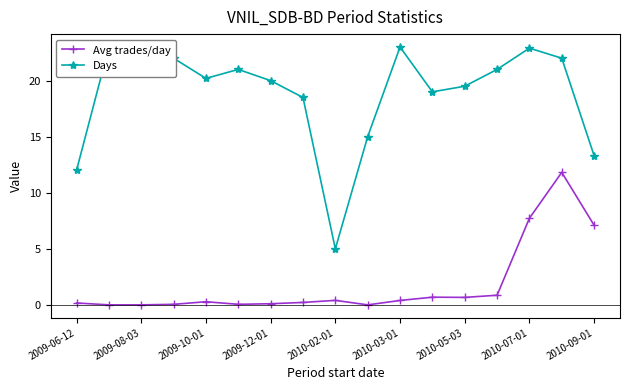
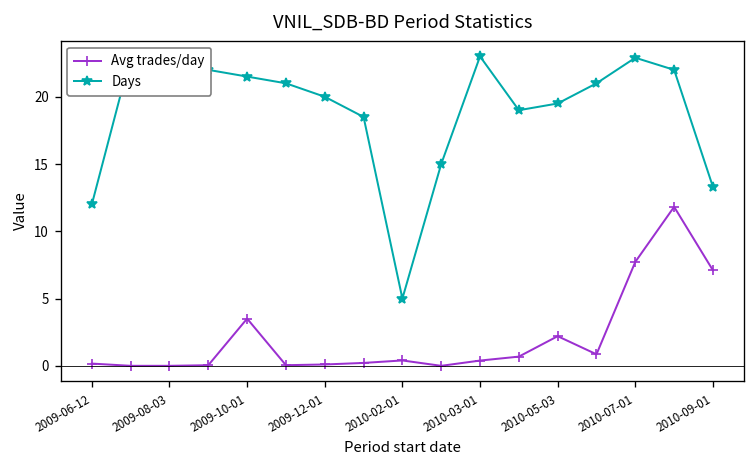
Avg trades/day, 2009-10-01: 0.3 -> 3.5
Days, 2009-10-01: 20.2 -> 21.5
Avg trades/day, 2010-05-03: 0.7 -> 2.2
